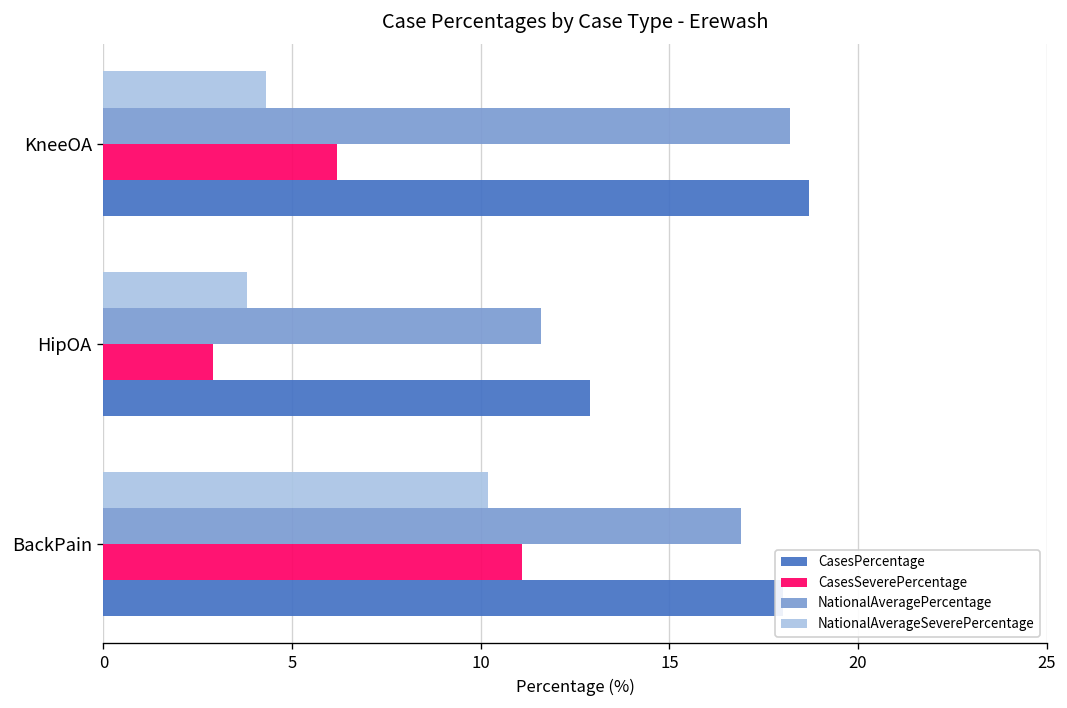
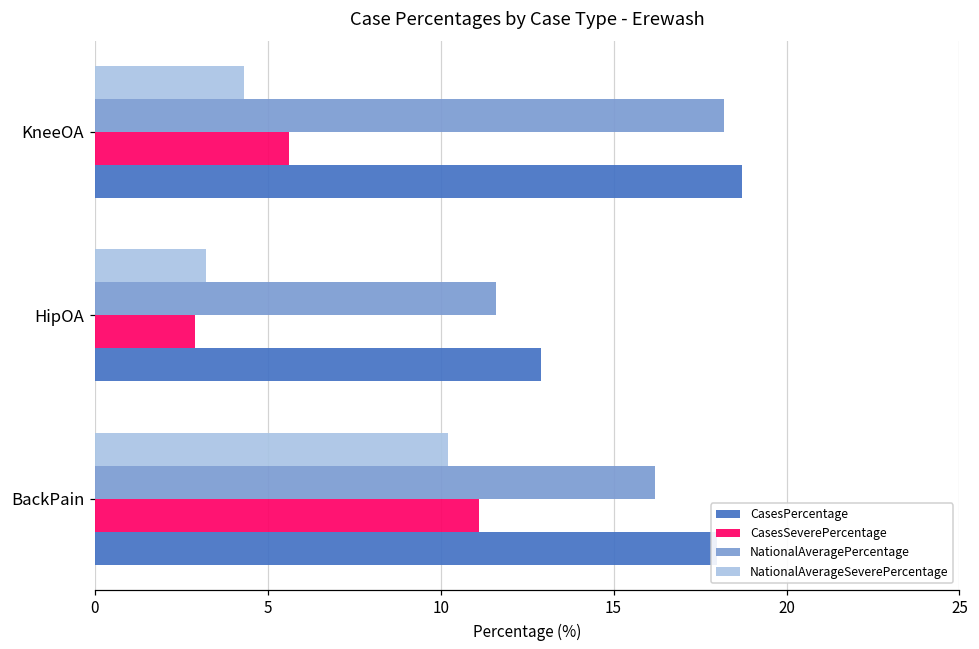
CasesSeverePercentage, KneeOA: 6.2 -> 5.6
NationalAverageSeverePercentage, HipOA: 3.8 -> 3.2
NationalAveragePercentage, BackPain: 16.9 -> 16.2
